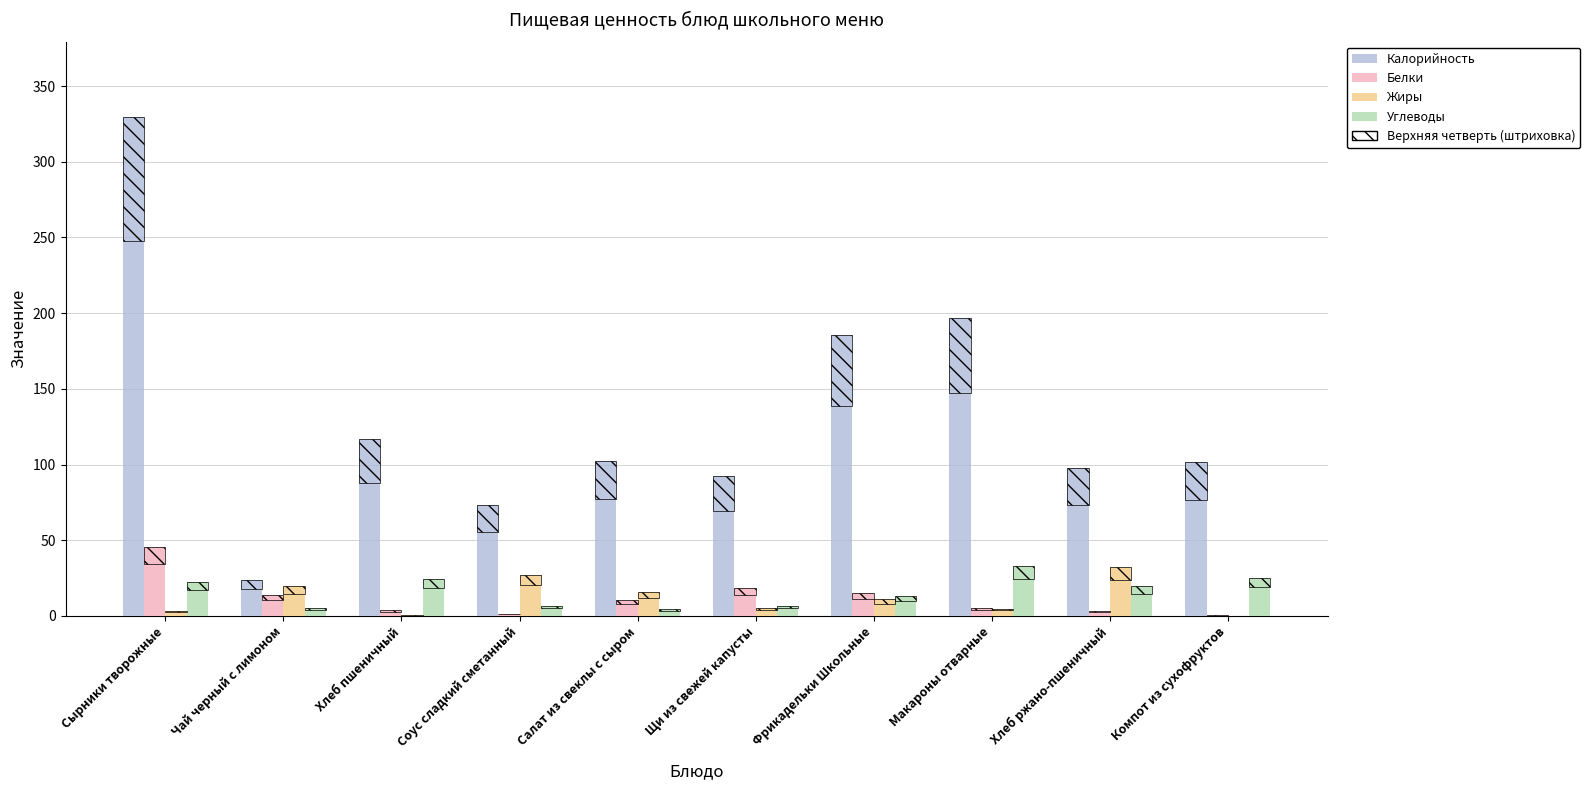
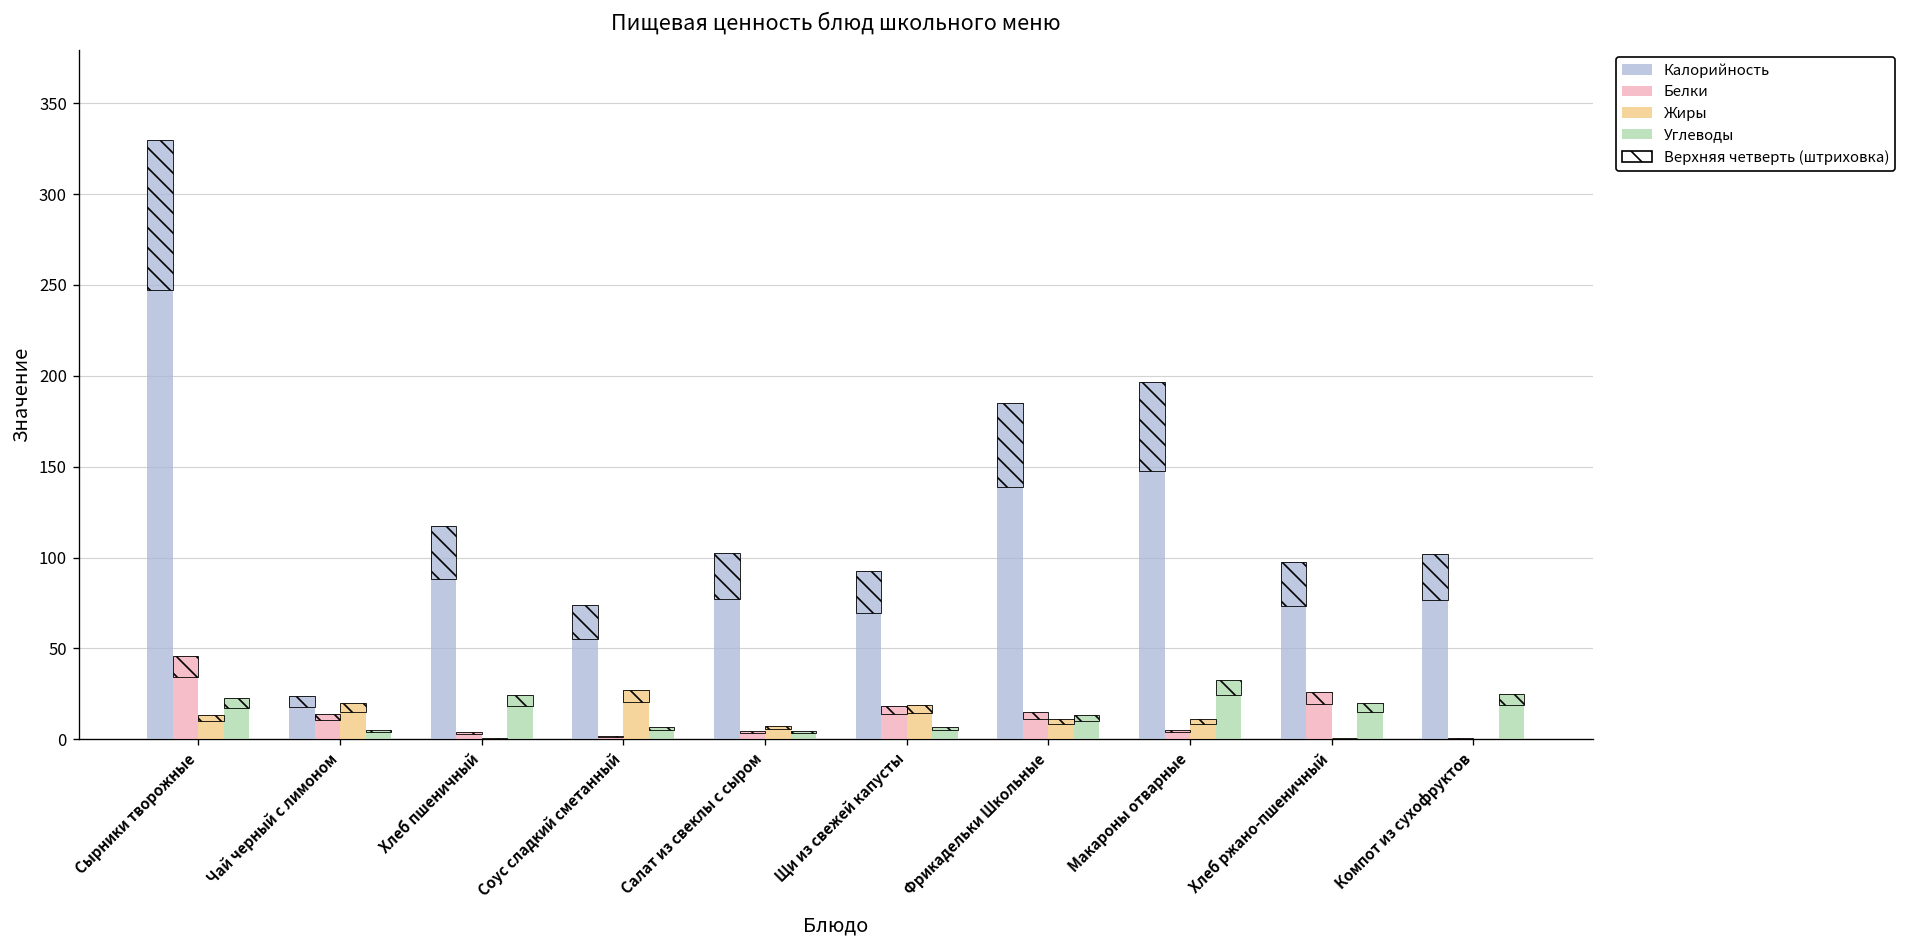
Жиры, Сырники творожные: 3 -> 13
Белки, Салат из свеклы с сыром: 11 -> 4
Жиры, Салат из свеклы с сыром: 16 -> 8
Жиры, Щи из свежей капусты: 5 -> 19
Жиры, Макароны отварные: 5 -> 11
Белки, Хлеб ржано-пшеничный: 3 -> 26
Жиры, Хлеб ржано-пшеничный: 32 -> 1
